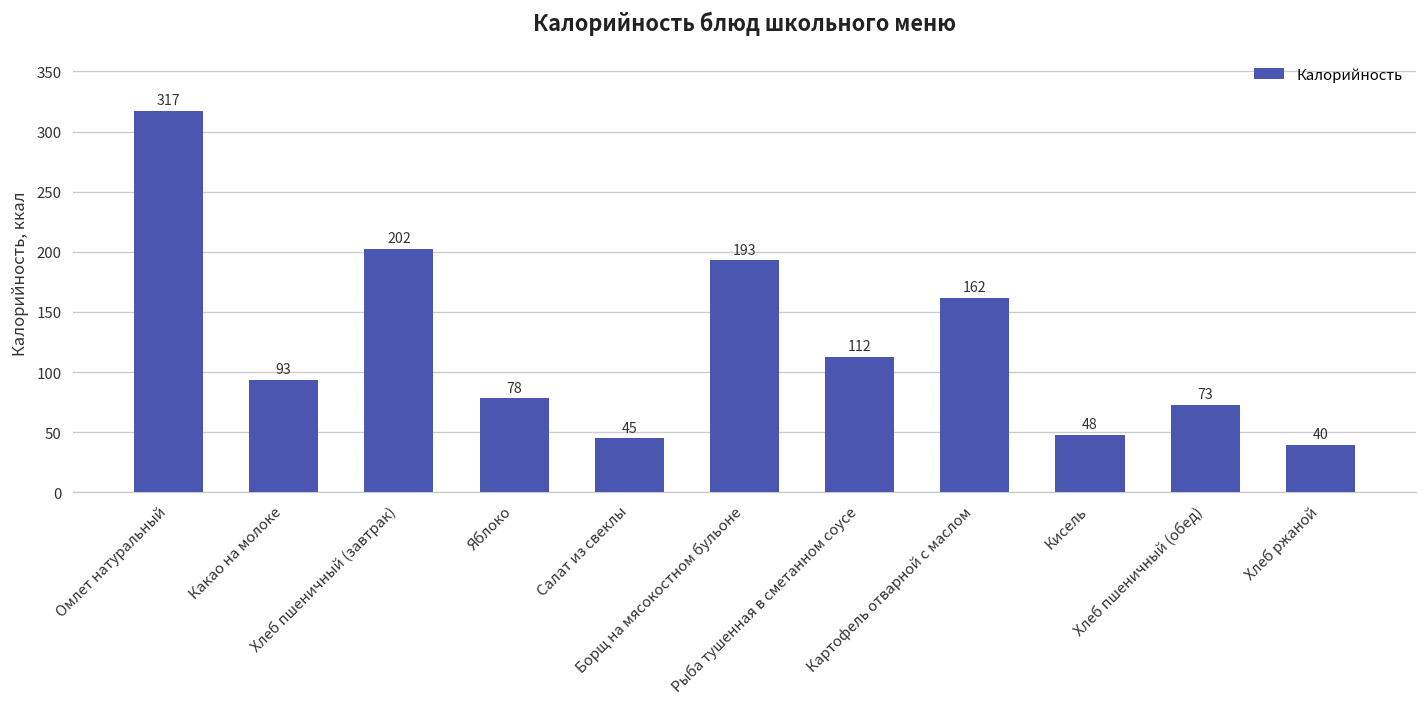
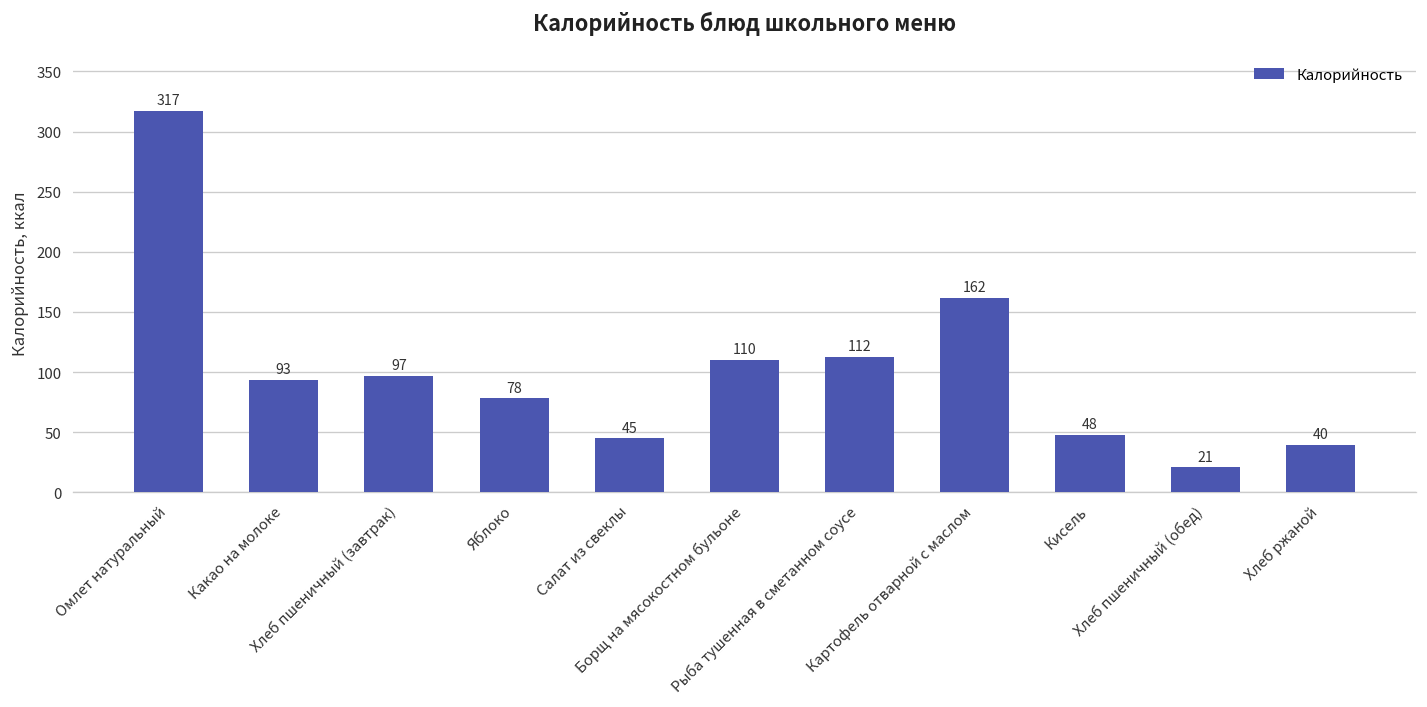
Хлеб пшеничный (завтрак): 202 -> 97
Борщ на мясокостном бульоне: 193 -> 110
Хлеб пшеничный (обед): 73 -> 21
